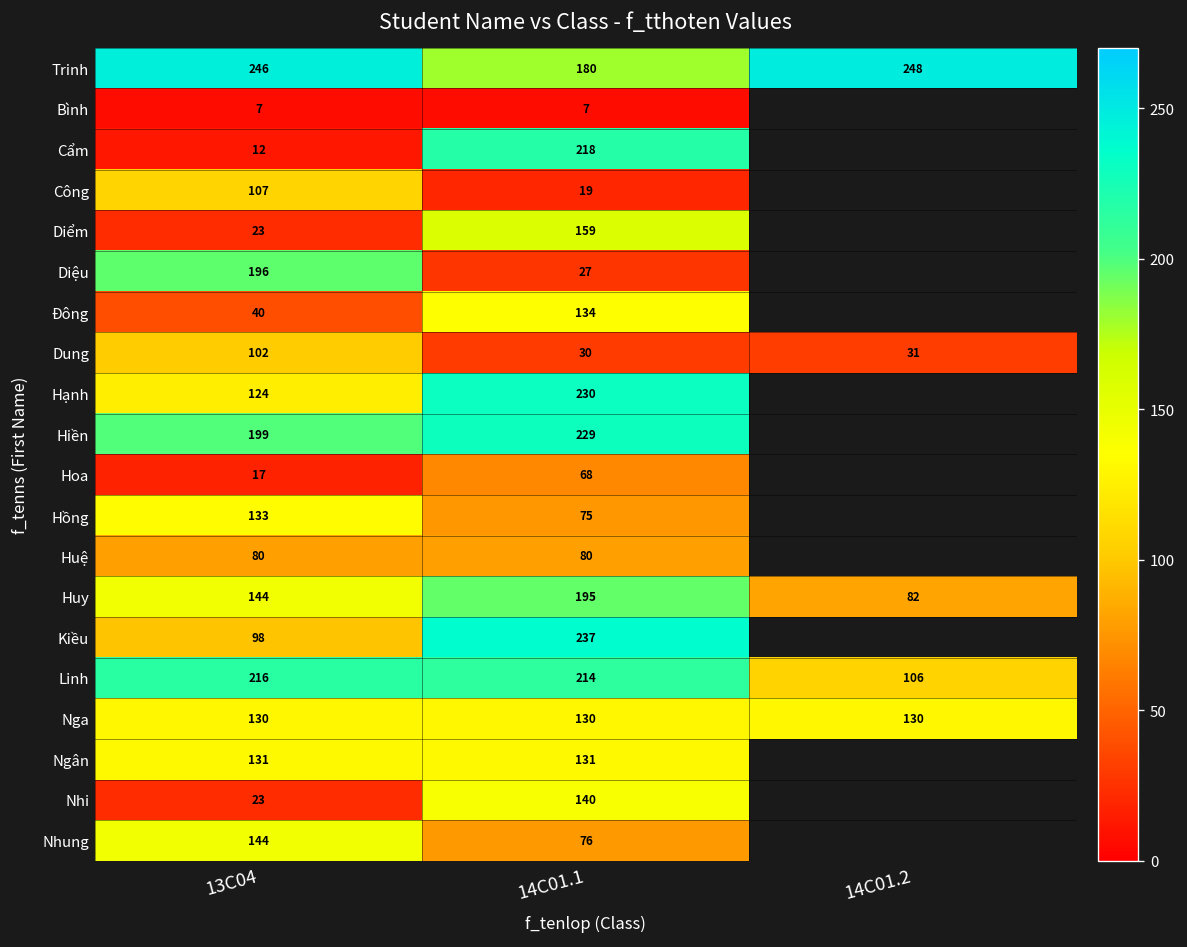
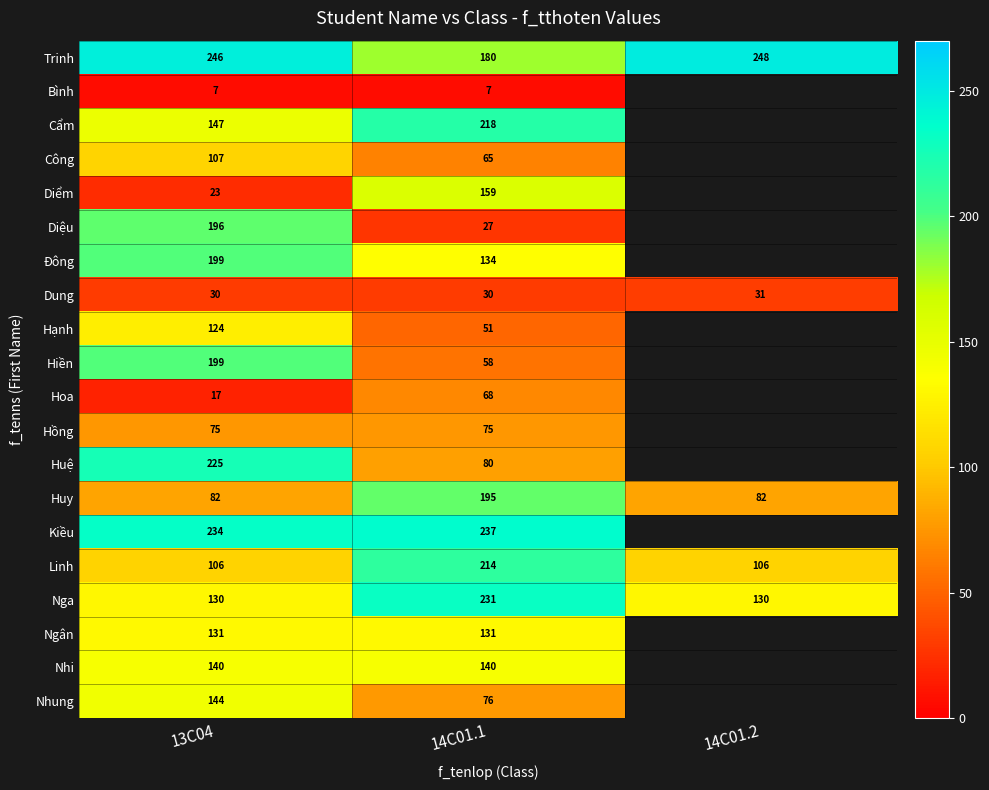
Cẩm, 13C04: 12 -> 147
Công, 14C01.1: 19 -> 65
Đông, 13C04: 40 -> 199
Dung, 13C04: 102 -> 30
Hạnh, 14C01.1: 230 -> 51
Hiền, 14C01.1: 229 -> 58
Hồng, 13C04: 133 -> 75
Huệ, 13C04: 80 -> 225
Huy, 13C04: 144 -> 82
Kiều, 13C04: 98 -> 234
Linh, 13C04: 216 -> 106
Nga, 14C01.1: 130 -> 231
Nhi, 13C04: 23 -> 140
